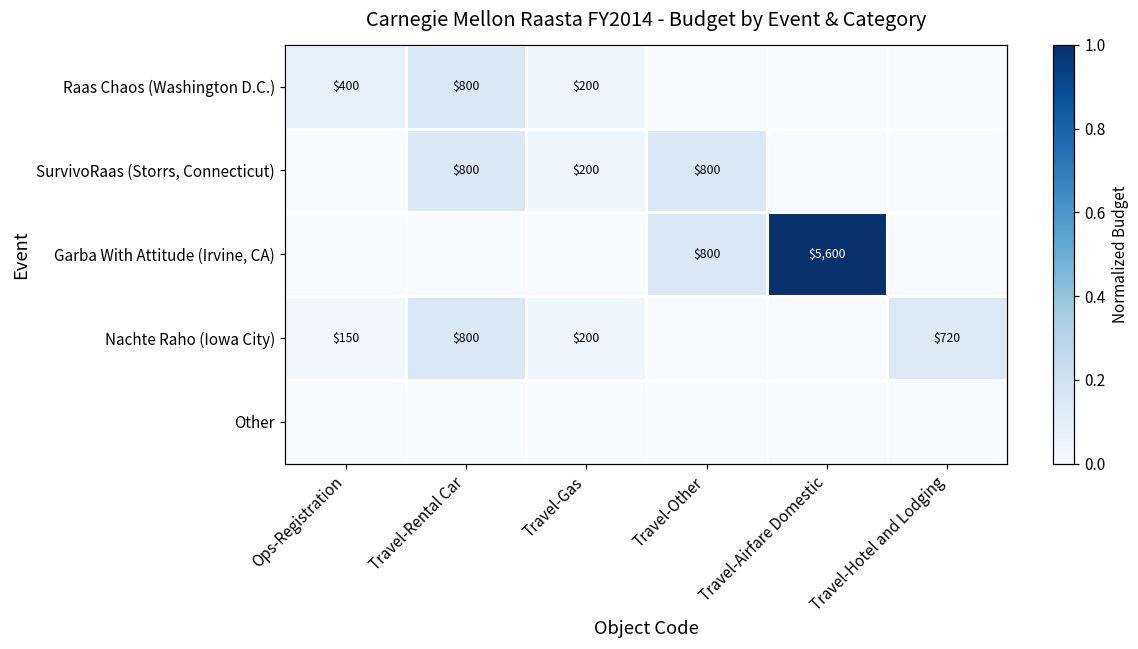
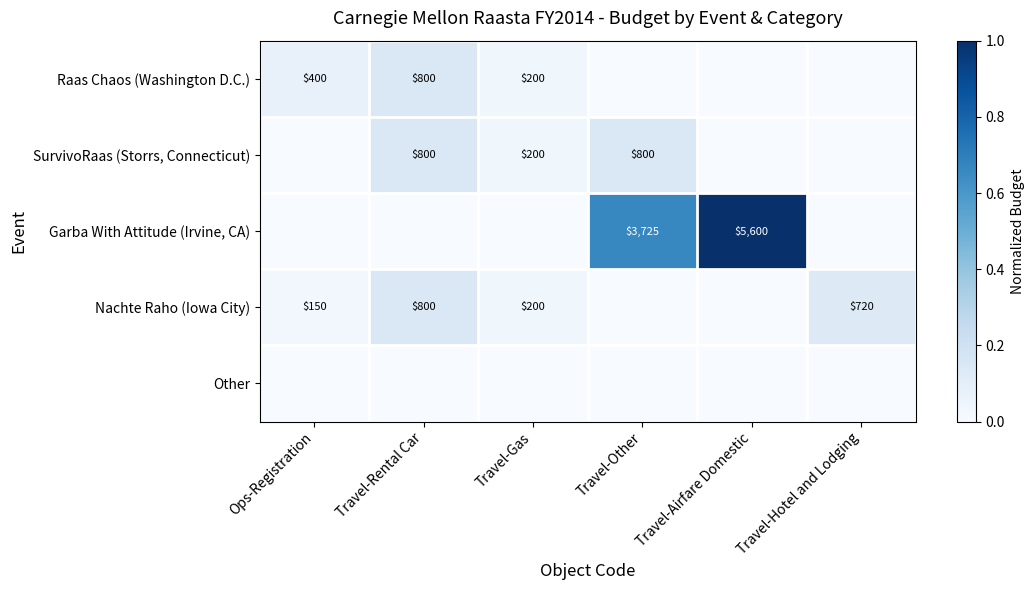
Garba With Attitude (Irvine, CA), Travel-Other: $800 -> $3,725
